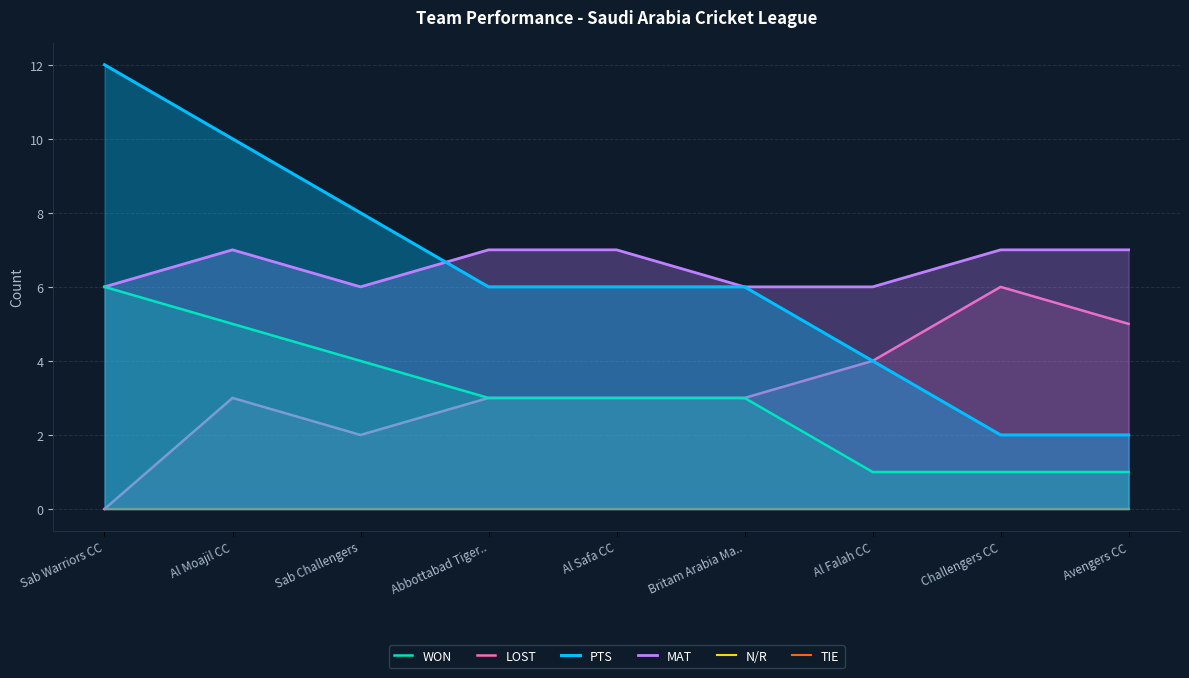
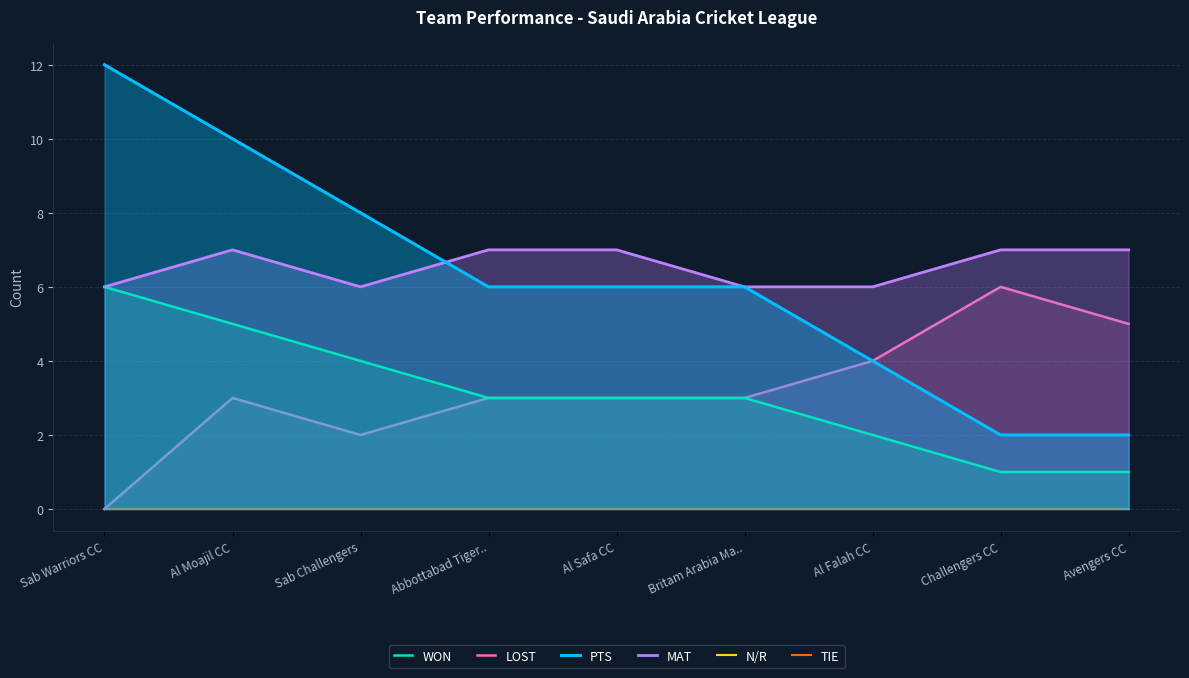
WON, Al Falah CC: 1 -> 2
